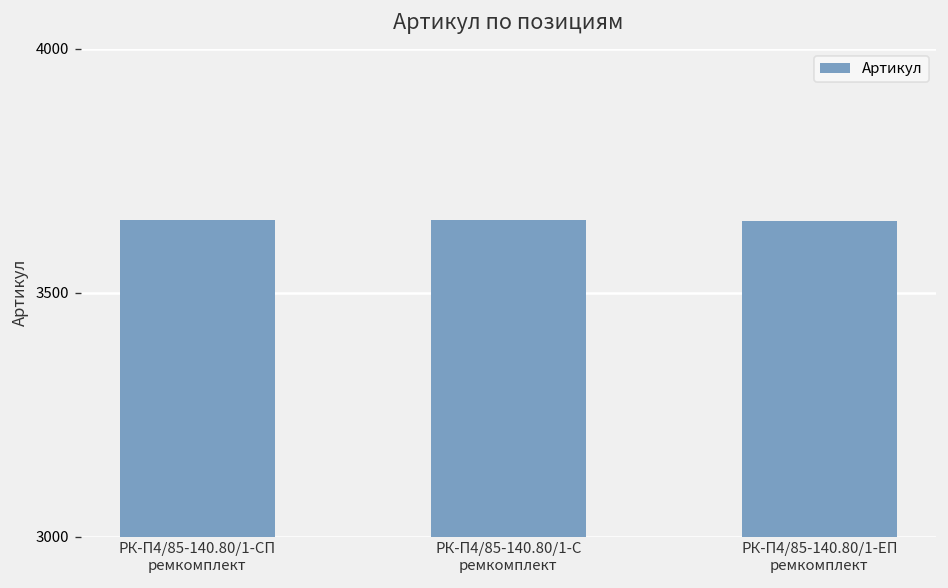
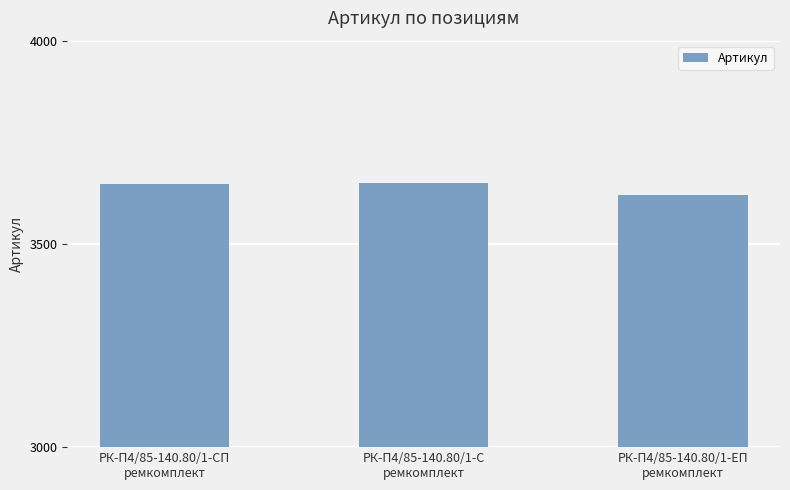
РК-П4/85-140.80/1-ЕП ремкомплект: 3650 -> 3620
